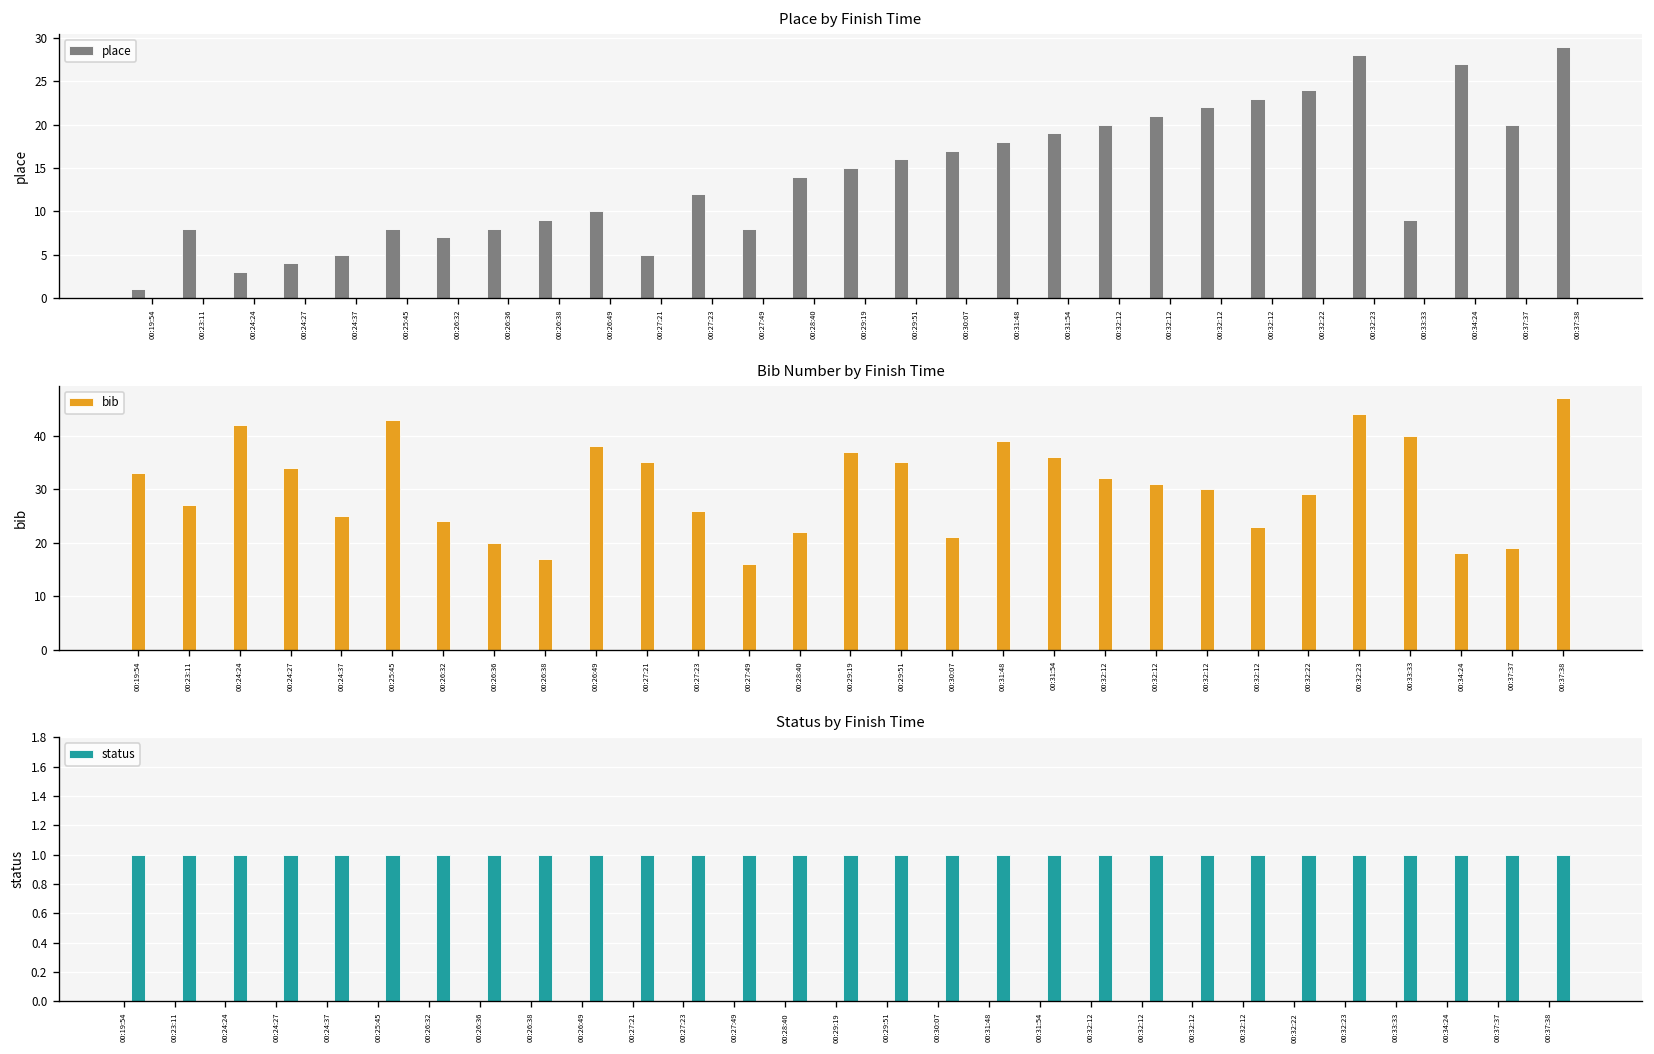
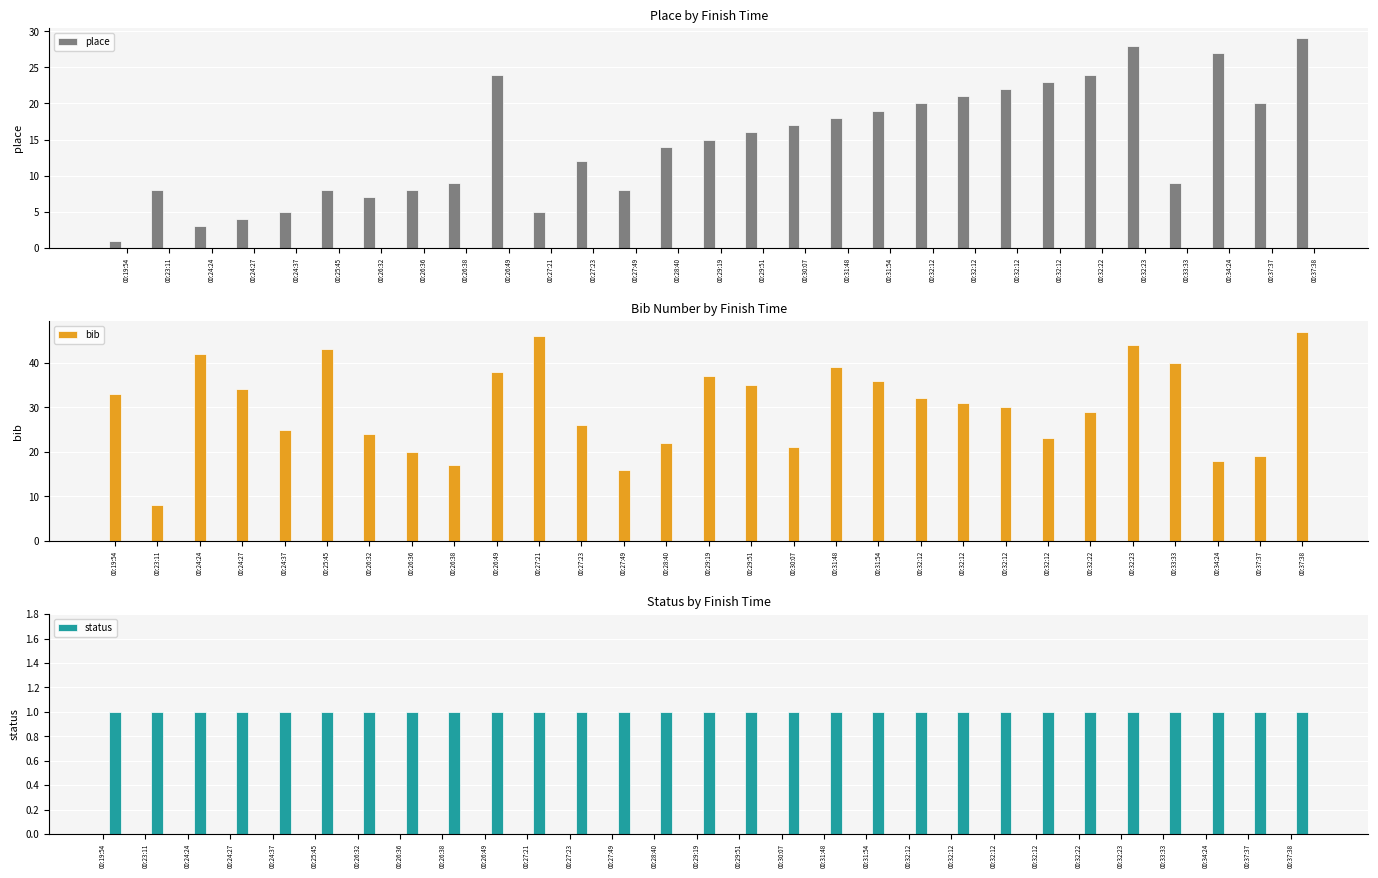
Place by Finish Time, 00:26:49: 10 -> 24
Bib Number by Finish Time, 00:23:11: 27 -> 8
Bib Number by Finish Time, 00:27:21: 35 -> 46
